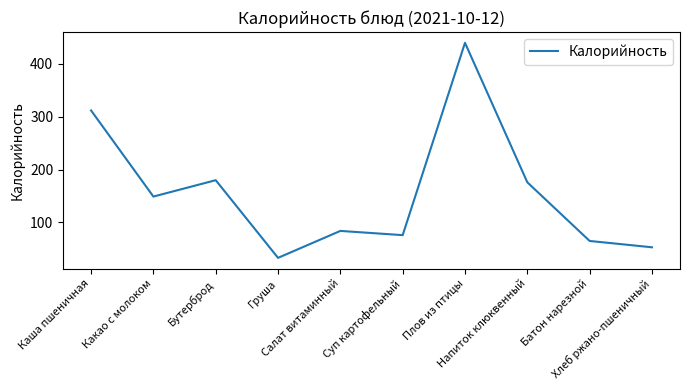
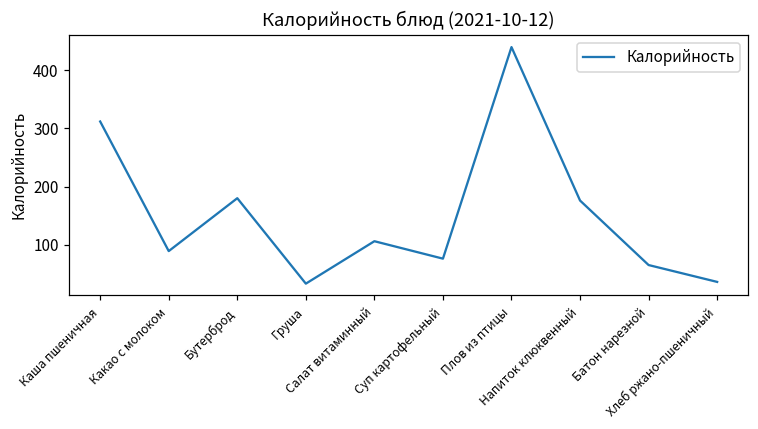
Какао с молоком: 150 -> 90
Салат витаминный: 80 -> 110
Хлеб ржано-пшеничный: 50 -> 40
